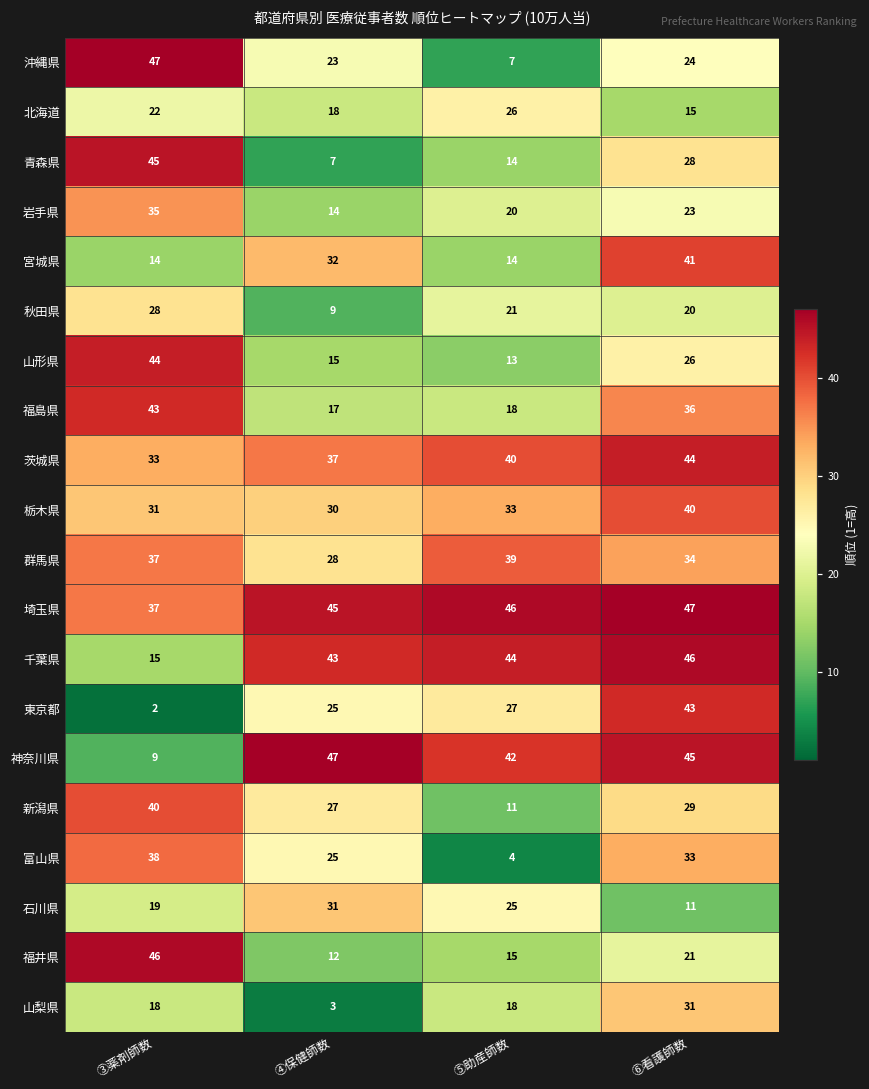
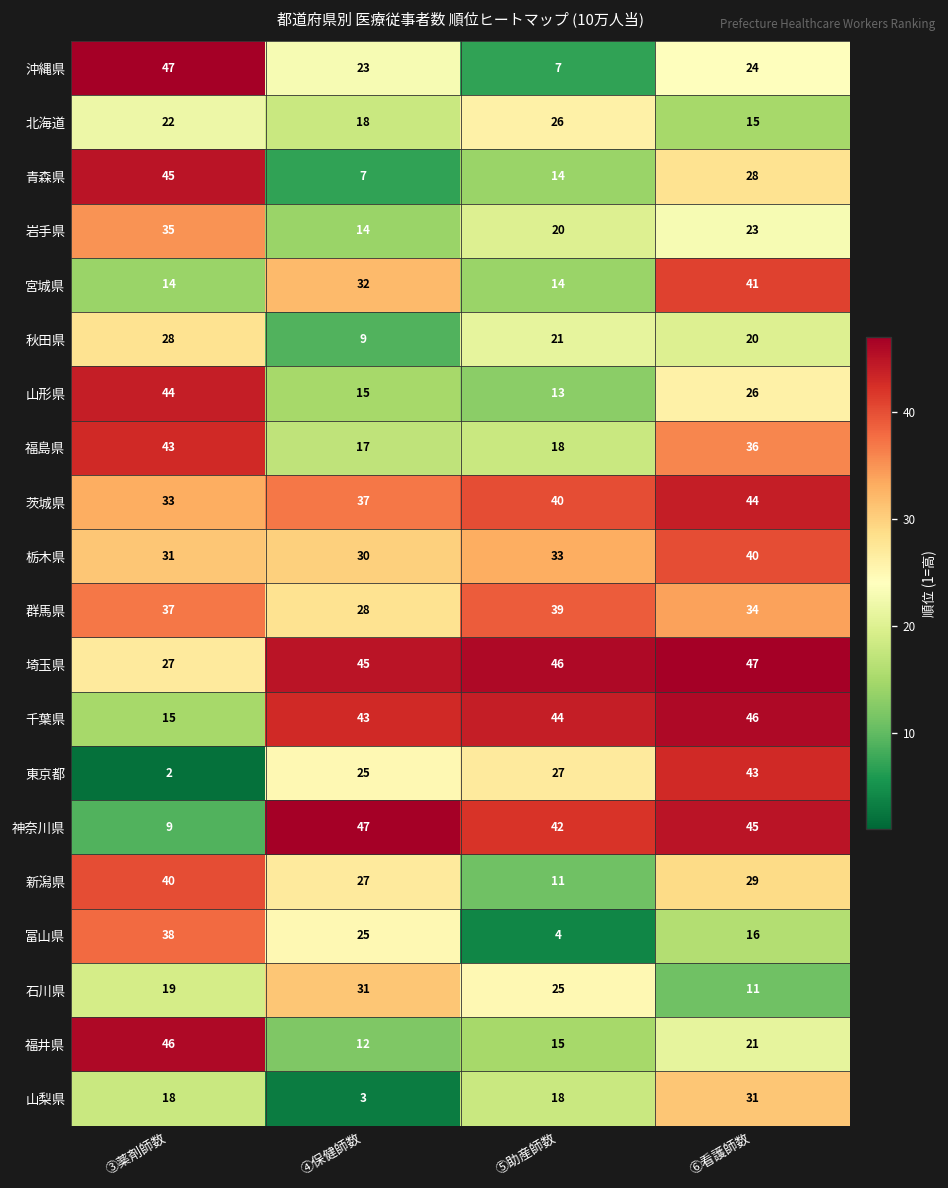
埼玉県, ③薬剤師数: 37 -> 27
富山県, ⑥看護師数: 33 -> 16
